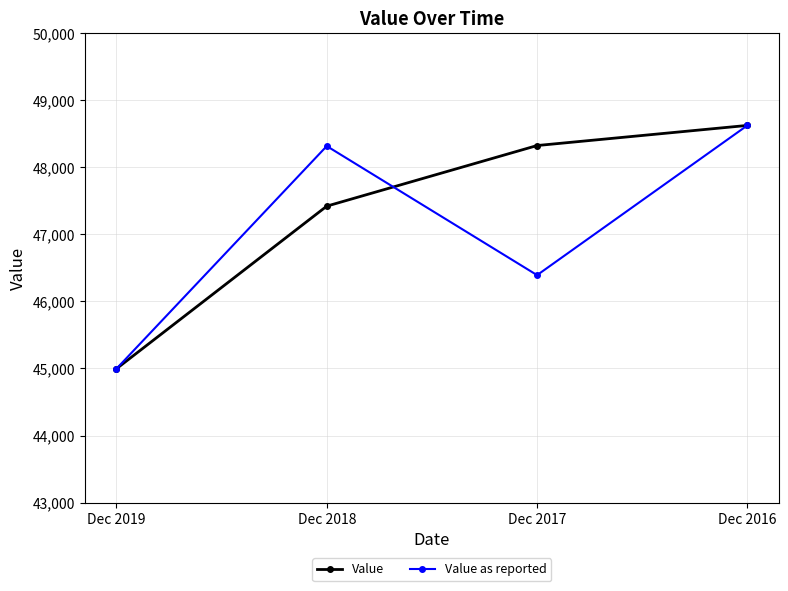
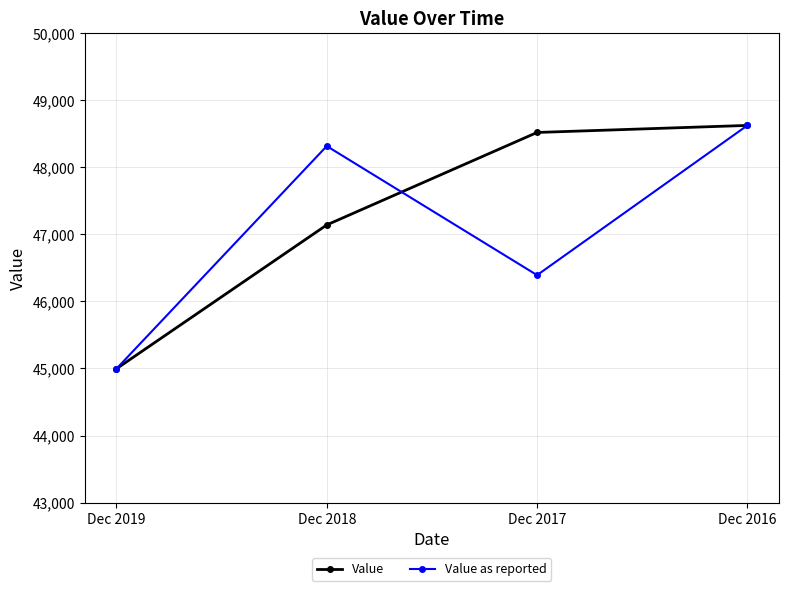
Value, Dec 2018: 47,400 -> 47,100
Value, Dec 2017: 48,300 -> 48,500
